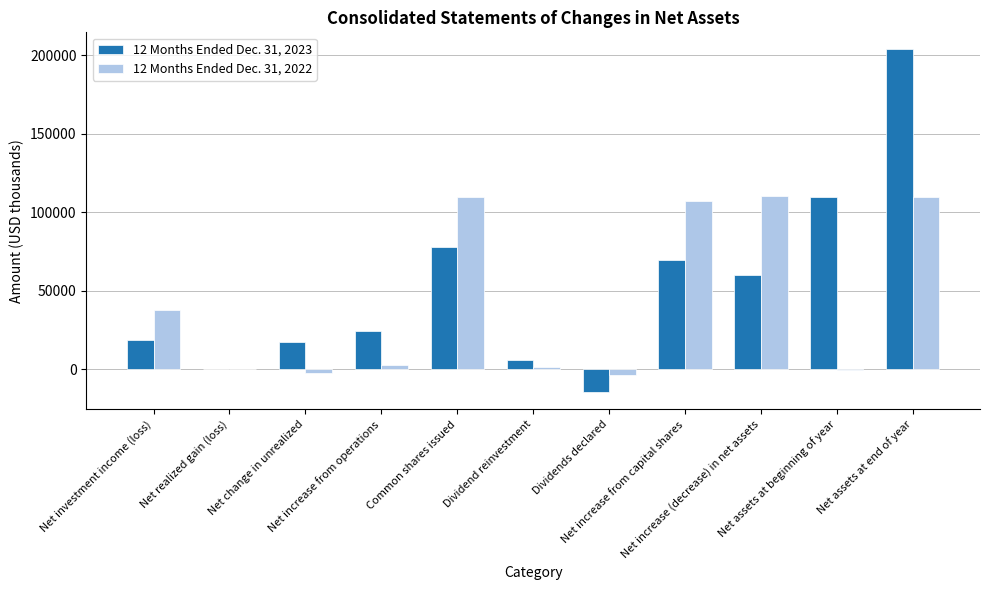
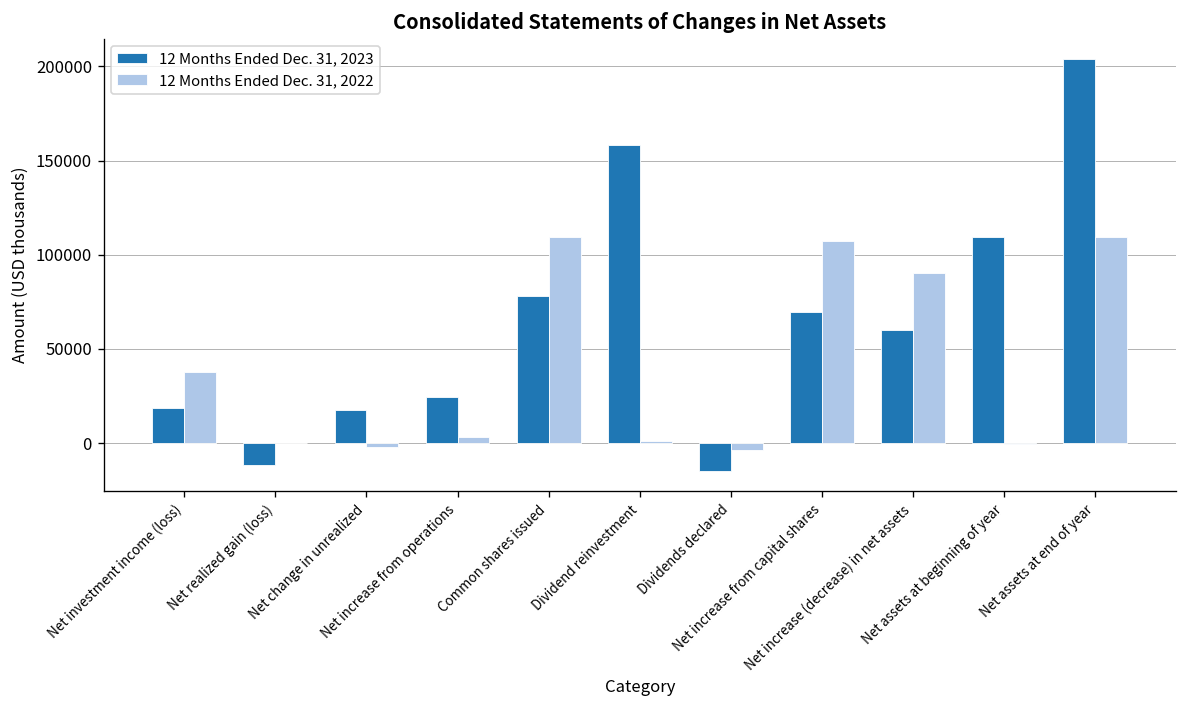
12 Months Ended Dec. 31, 2023, Net realized gain (loss): 0 -> -12000
12 Months Ended Dec. 31, 2023, Dividend reinvestment: 6000 -> 158000
12 Months Ended Dec. 31, 2022, Net increase (decrease) in net assets: 110000 -> 91000
